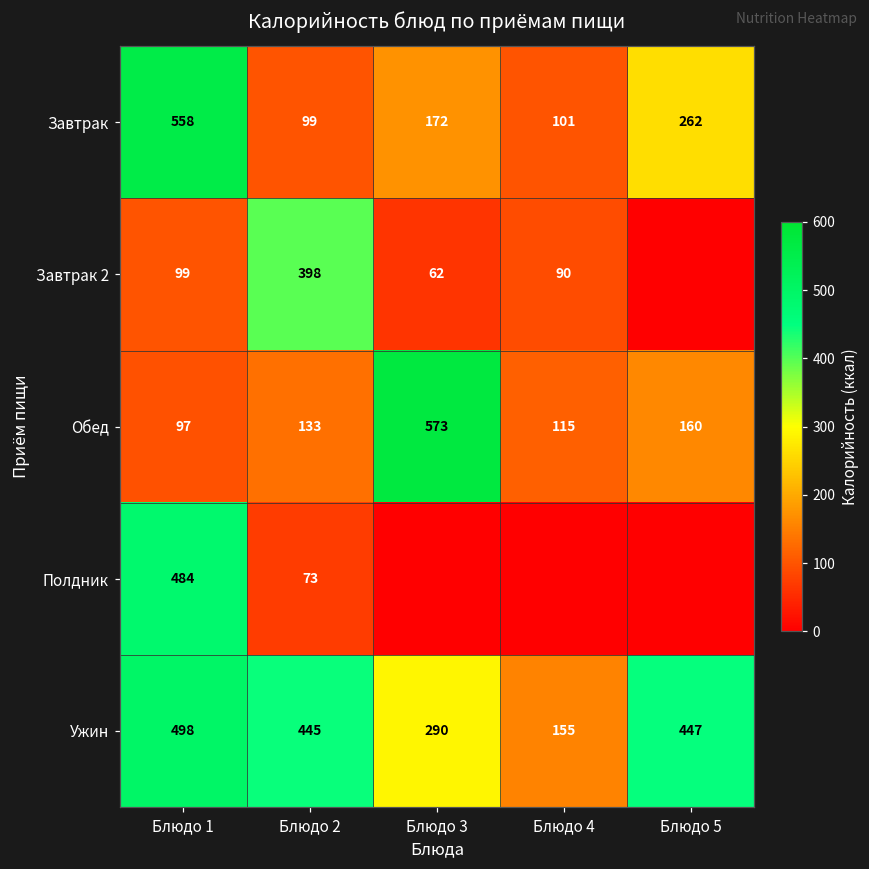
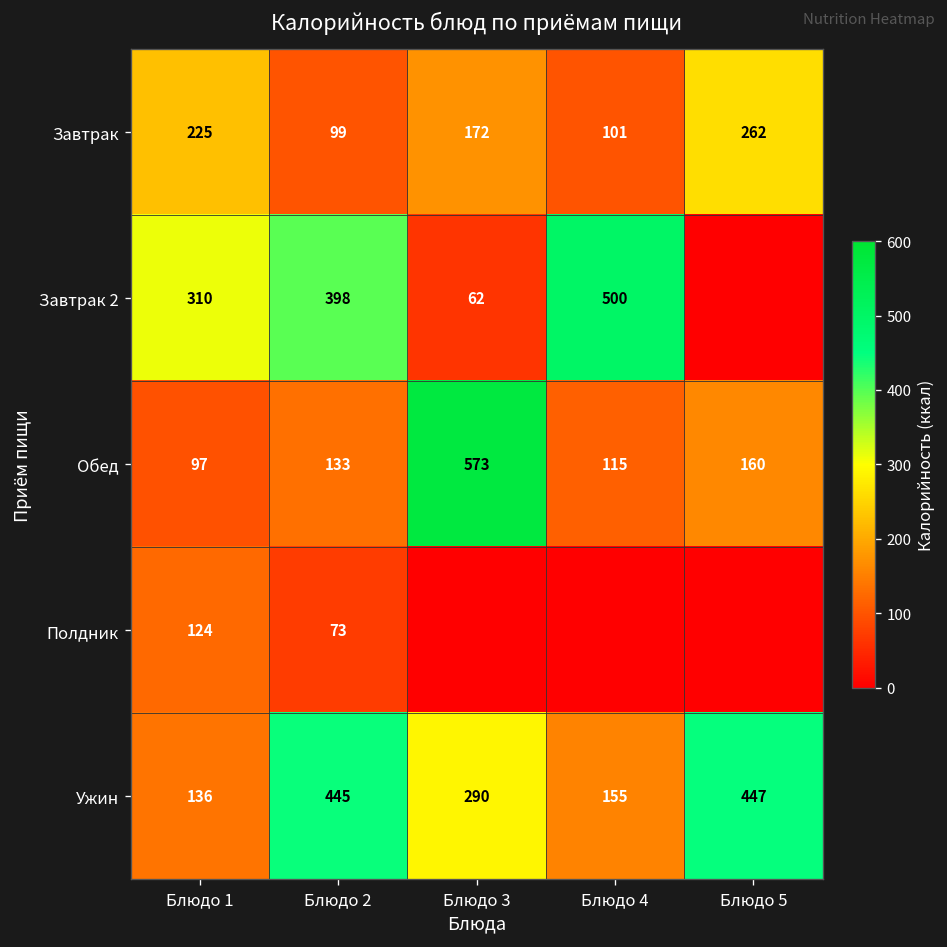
Завтрак, Блюдо 1: 558 -> 225
Завтрак 2, Блюдо 1: 99 -> 310
Завтрак 2, Блюдо 4: 90 -> 500
Полдник, Блюдо 1: 484 -> 124
Ужин, Блюдо 1: 498 -> 136
